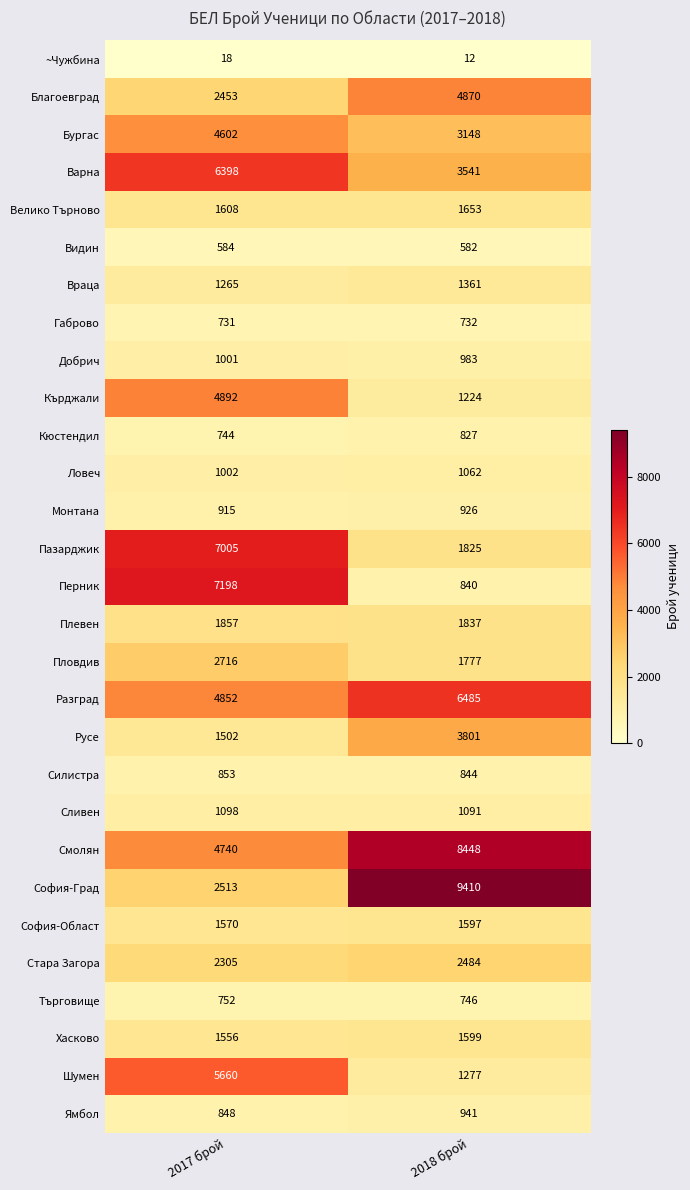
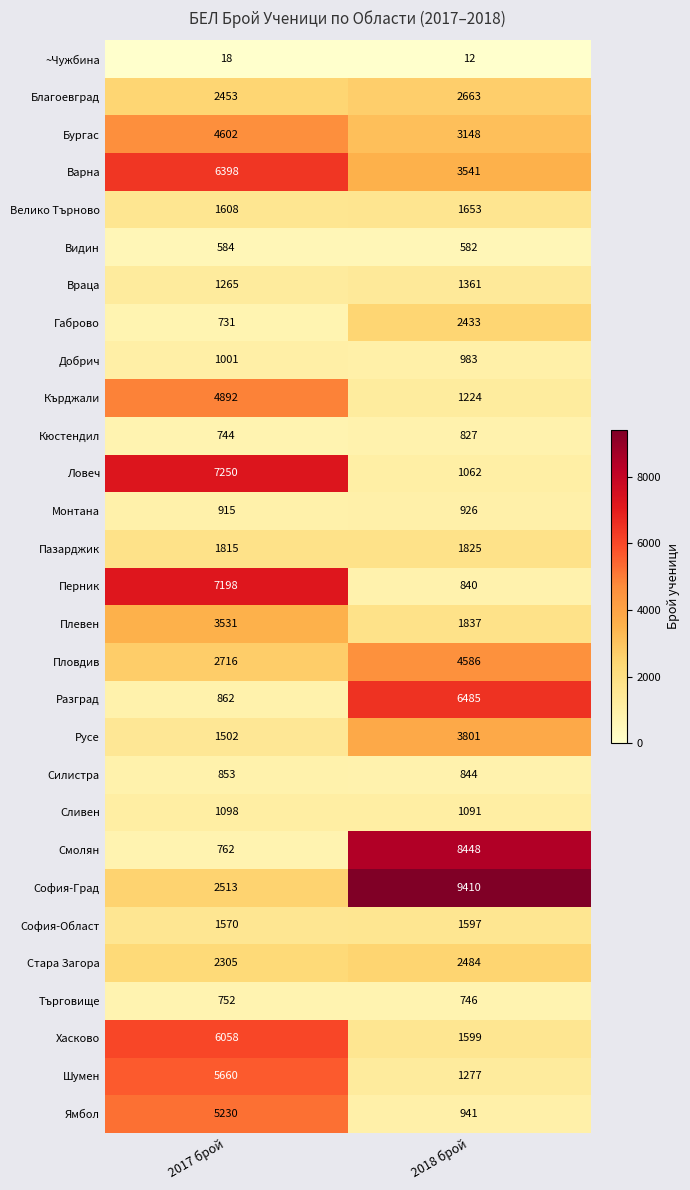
Благоевград, 2018 брой: 4870 -> 2663
Габрово, 2018 брой: 732 -> 2433
Ловеч, 2017 брой: 1002 -> 7250
Пазарджик, 2017 брой: 7005 -> 1815
Плевен, 2017 брой: 1857 -> 3531
Пловдив, 2018 брой: 1777 -> 4586
Разград, 2017 брой: 4852 -> 862
Смолян, 2017 брой: 4740 -> 762
Хасково, 2017 брой: 1556 -> 6058
Ямбол, 2017 брой: 848 -> 5230
